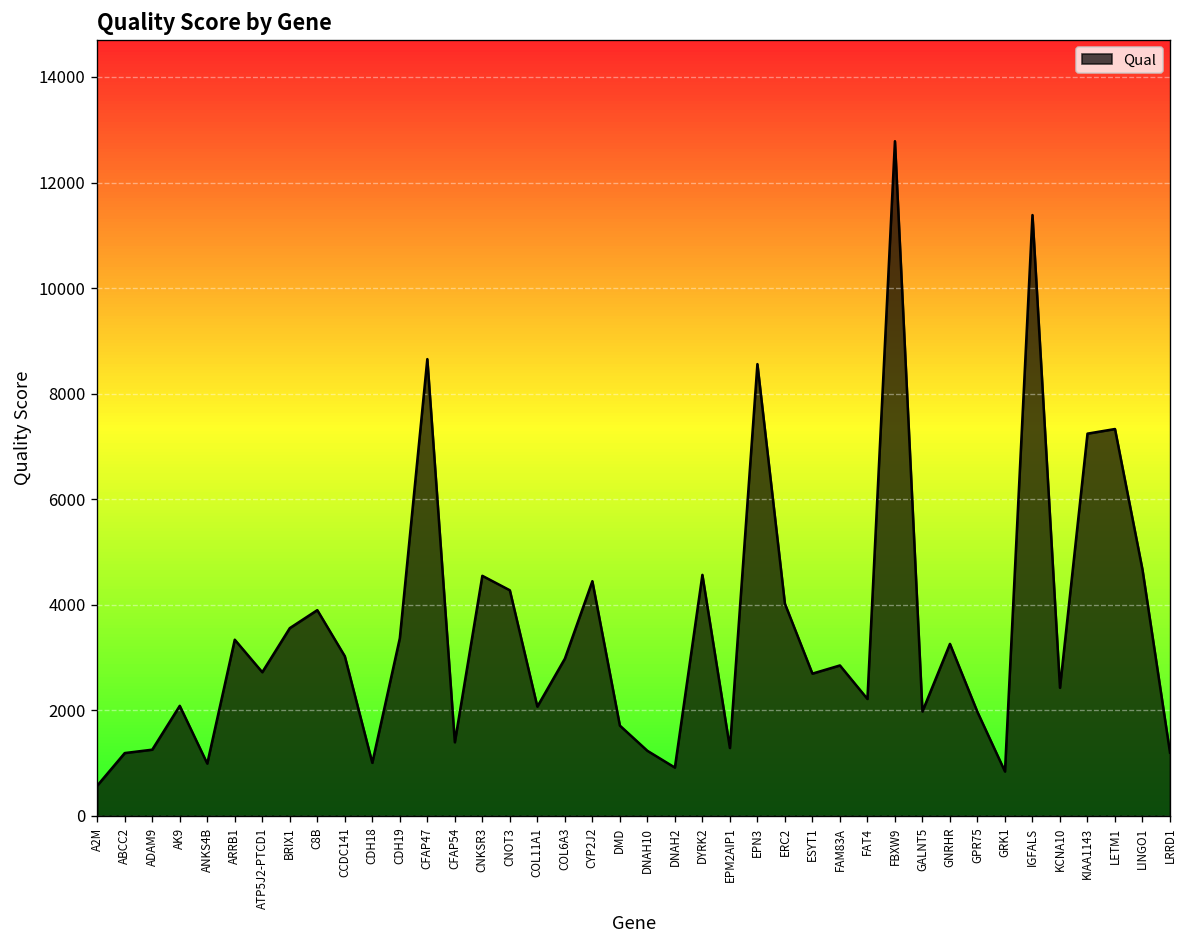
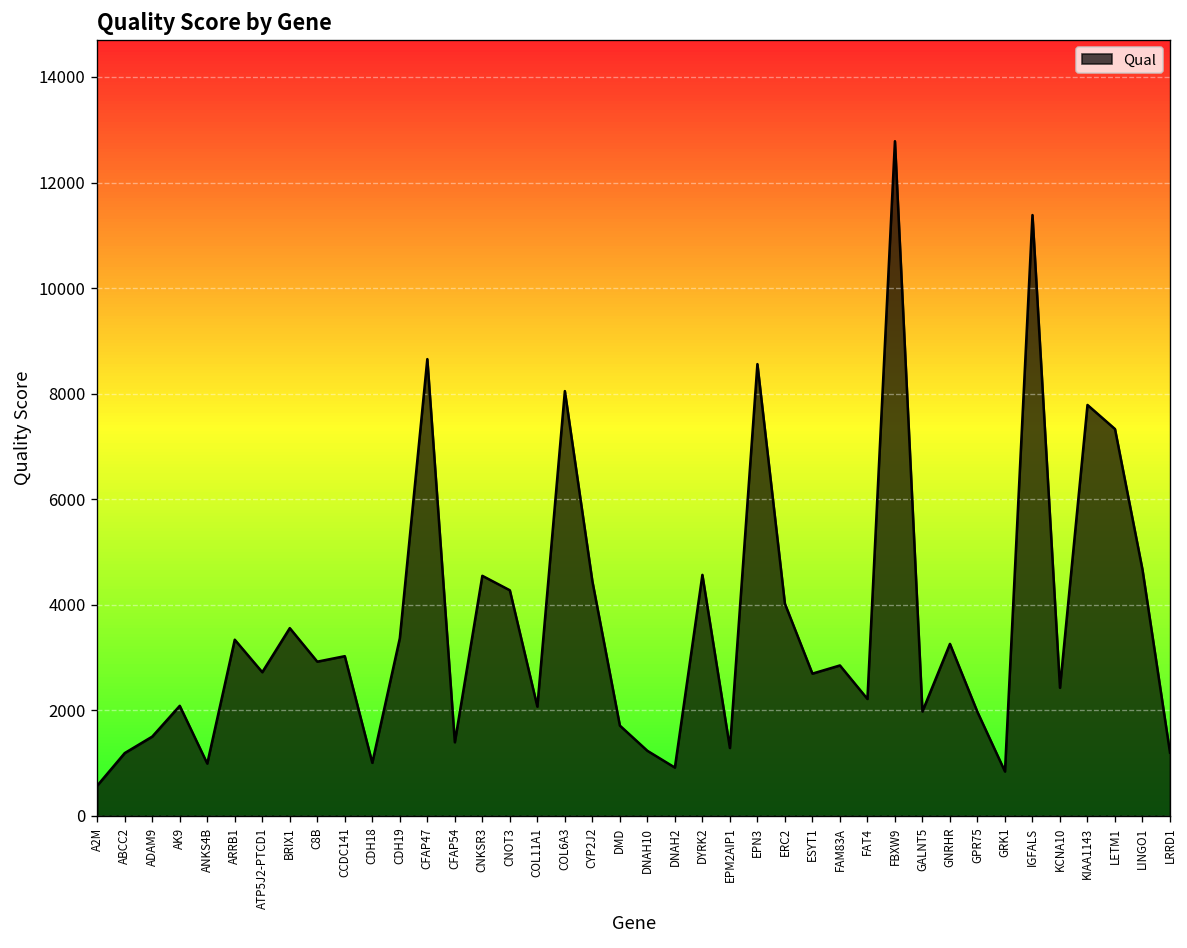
ADAM9: 1300 -> 1500
C8B: 3900 -> 2900
COL6A3: 3000 -> 8000
KIAA1143: 7200 -> 7800
